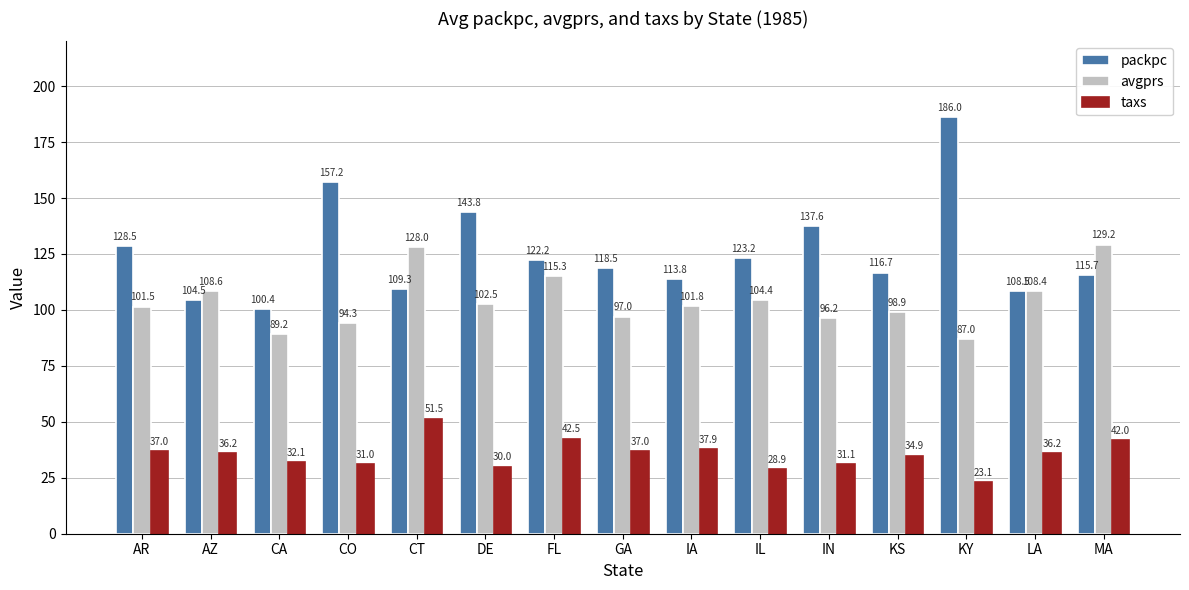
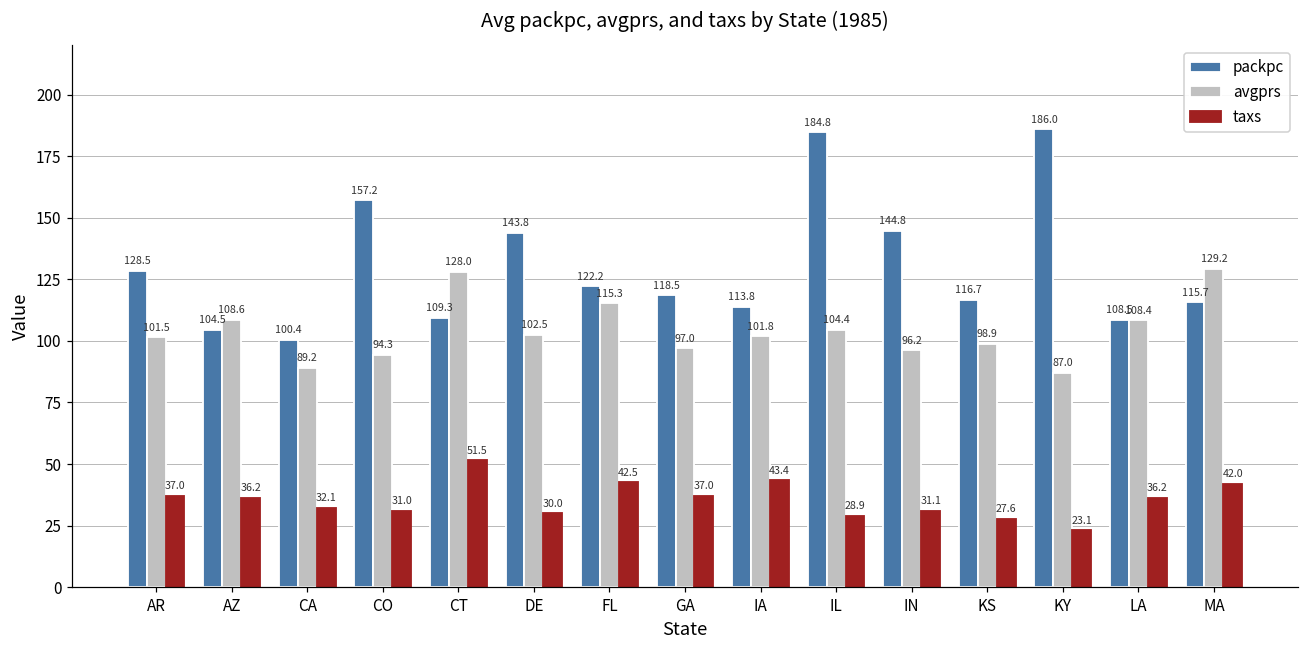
taxs, IA: 37.9 -> 43.4
packpc, IL: 123.2 -> 184.8
packpc, IN: 137.6 -> 144.8
taxs, KS: 34.9 -> 27.6
